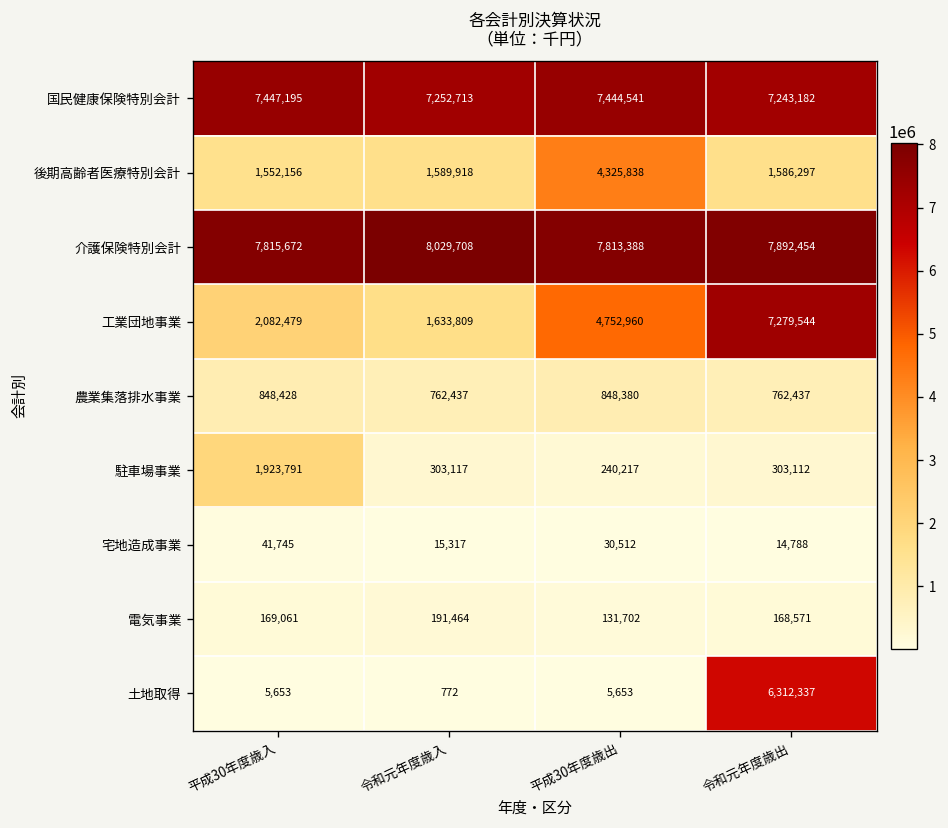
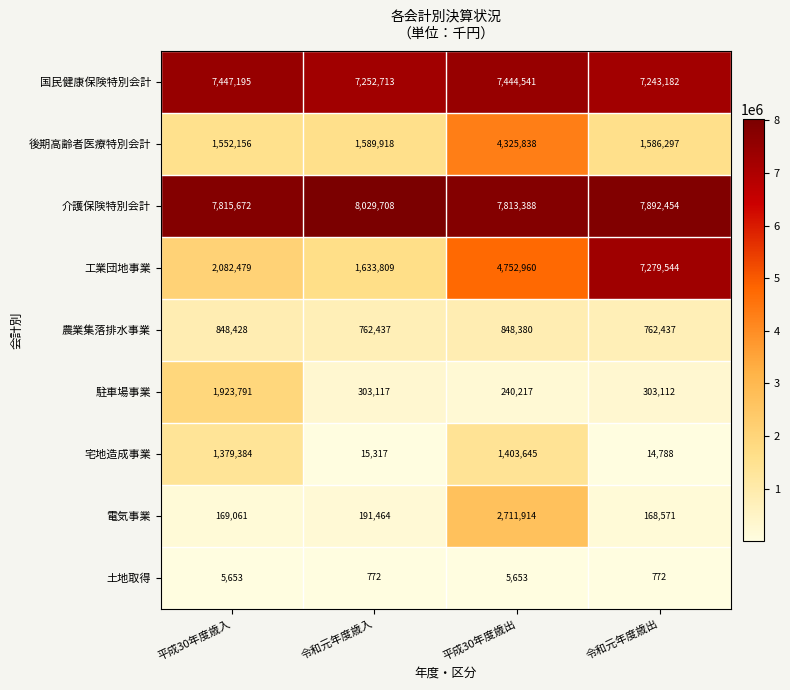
宅地造成事業, 平成30年度歳入: 41,745 -> 1,379,384
宅地造成事業, 平成30年度歳出: 30,512 -> 1,403,645
電気事業, 平成30年度歳出: 131,702 -> 2,711,914
土地取得, 令和元年度歳出: 6,312,337 -> 772
